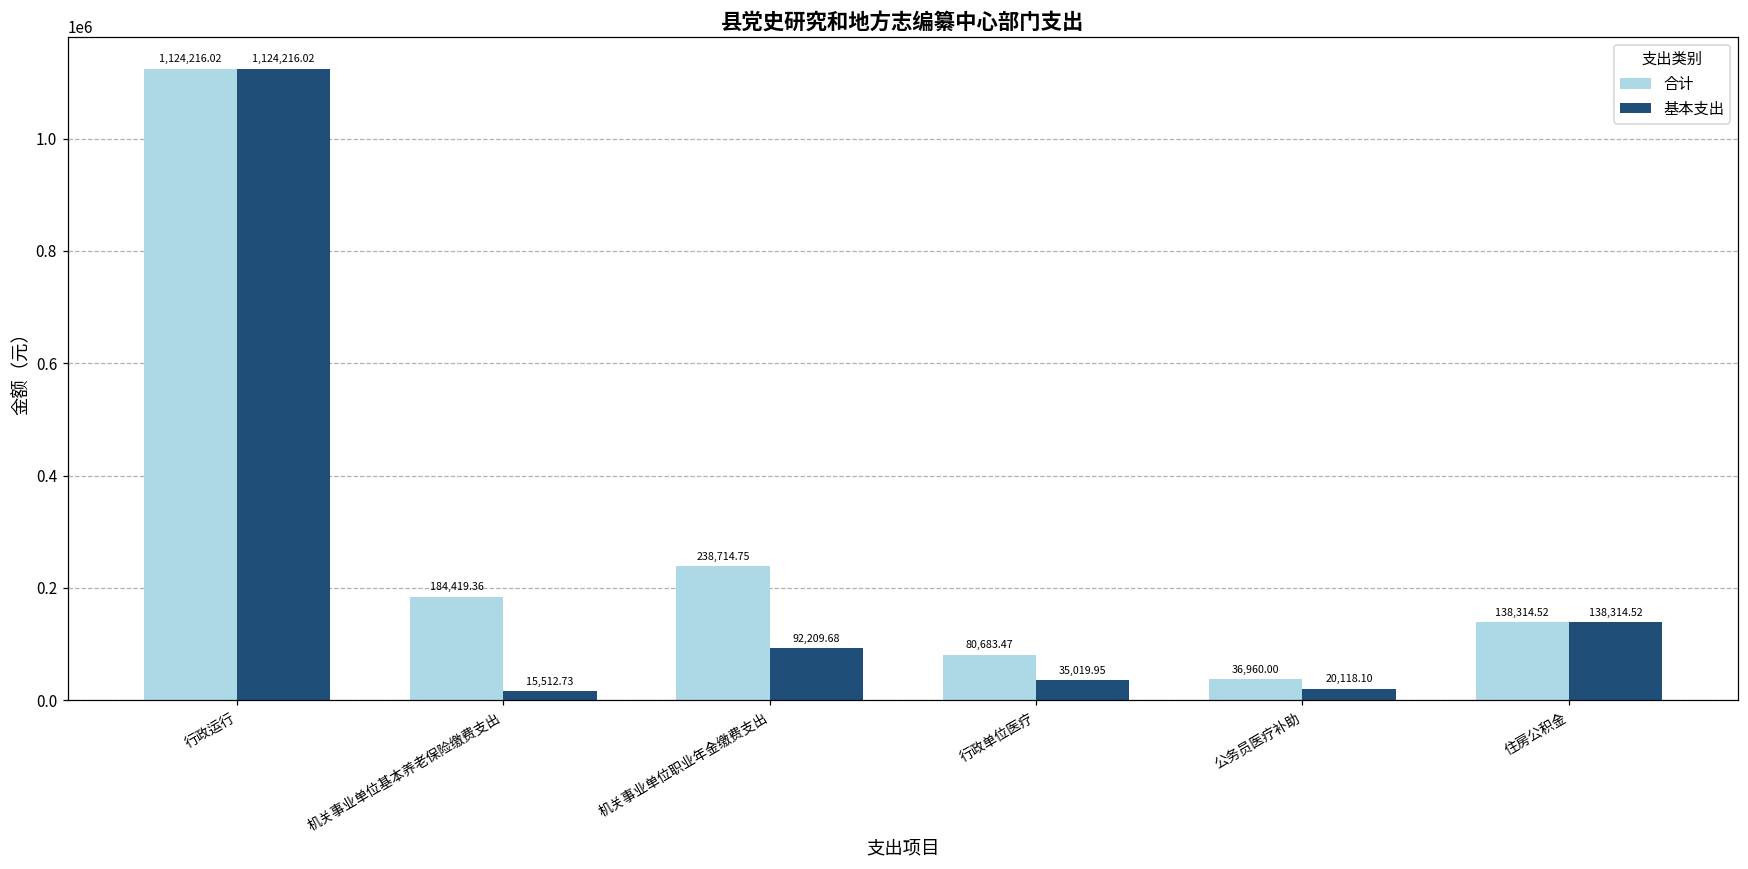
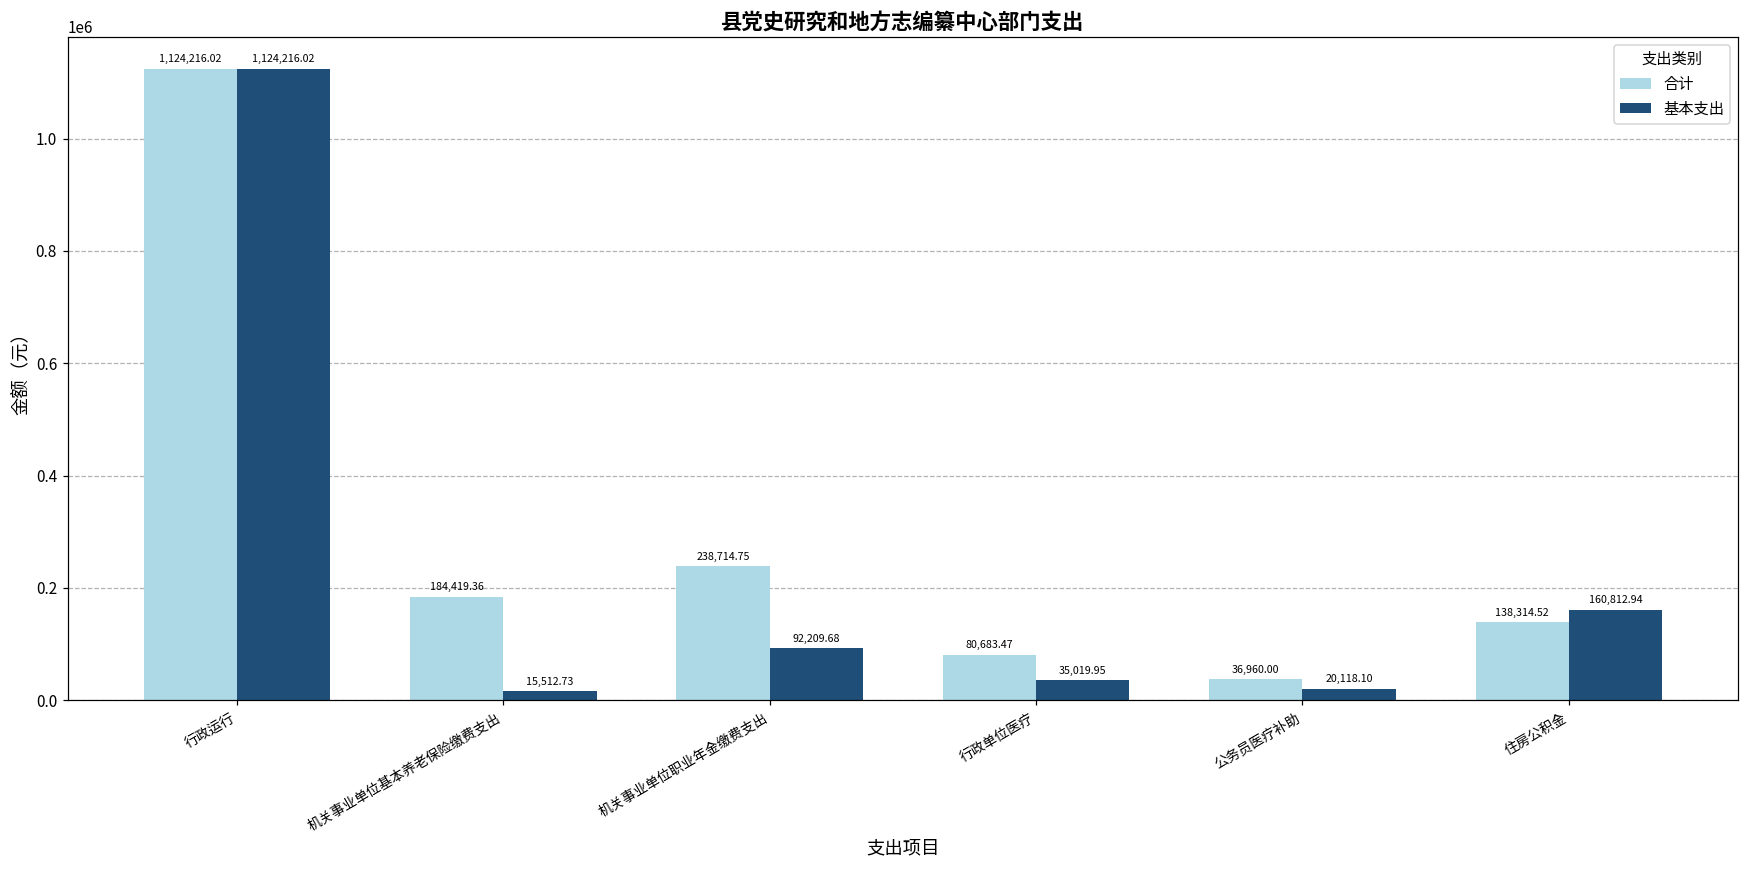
基本支出, 住房公积金: 138,314.52 -> 160,812.94
